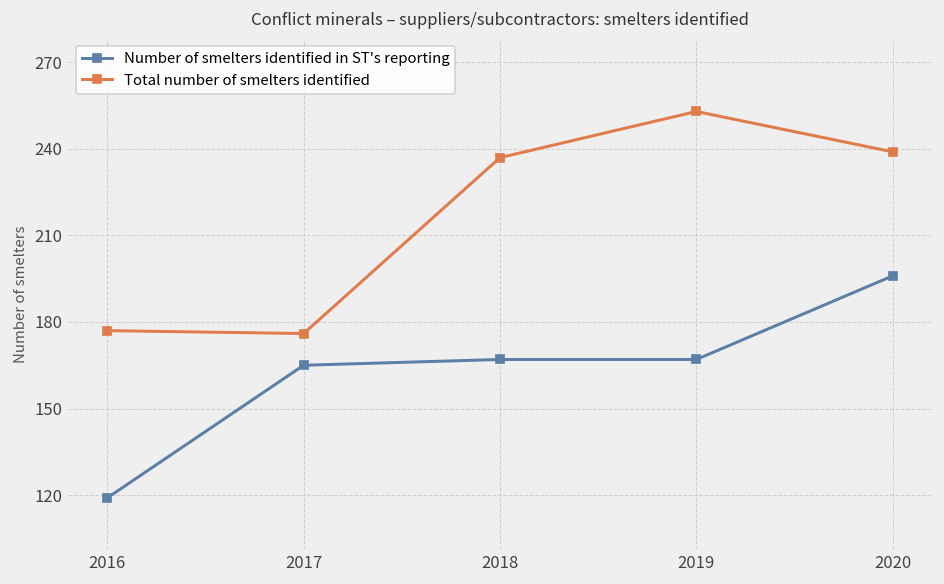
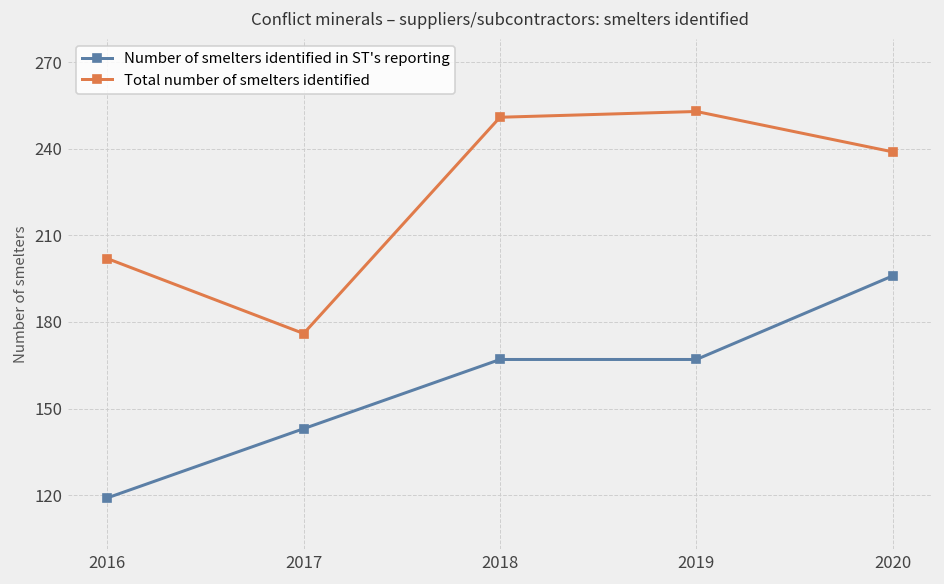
Total number of smelters identified, 2016: 177 -> 202
Number of smelters identified in ST's reporting, 2017: 165 -> 143
Total number of smelters identified, 2018: 237 -> 251
